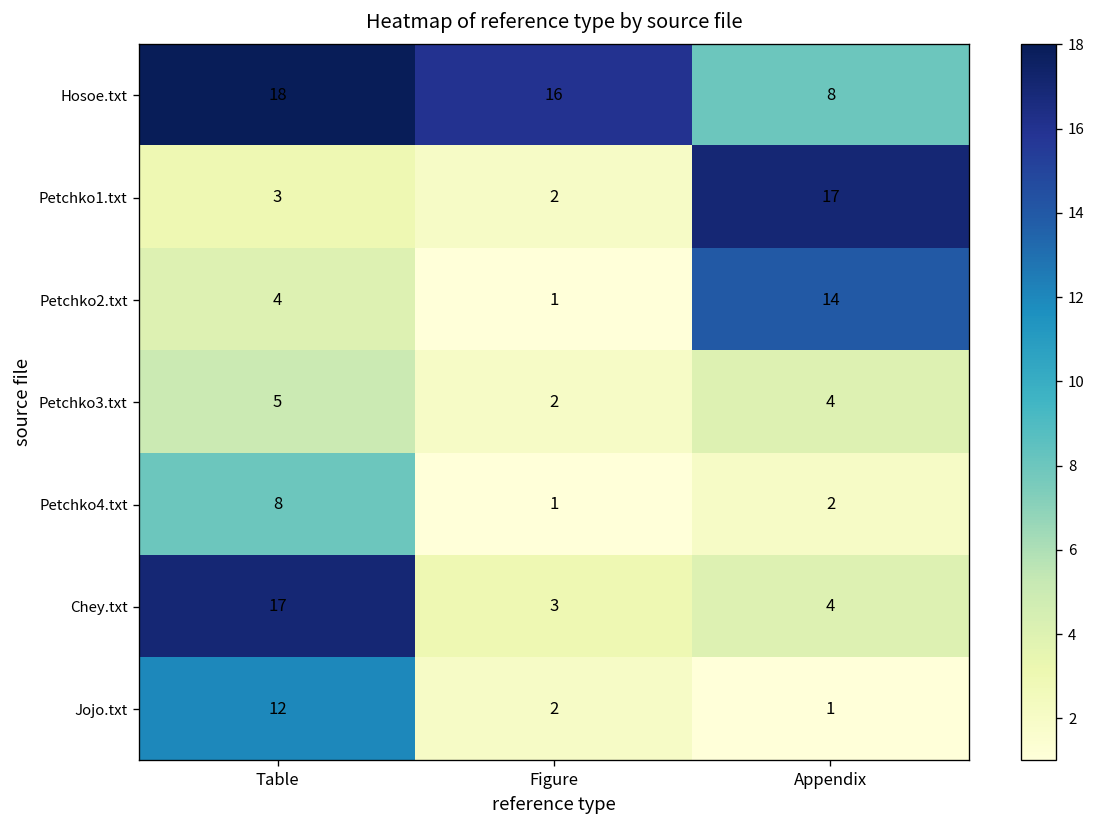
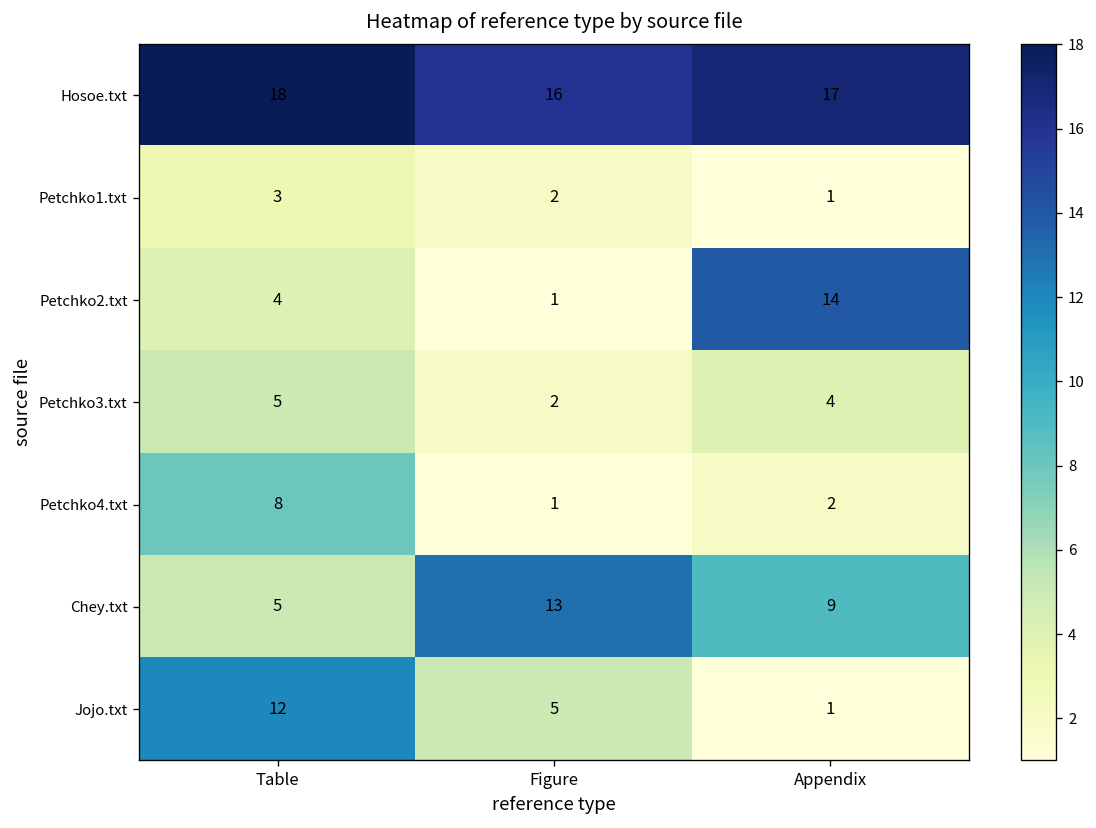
Hosoe.txt, Appendix: 8 -> 17
Petchko1.txt, Appendix: 17 -> 1
Chey.txt, Table: 17 -> 5
Chey.txt, Figure: 3 -> 13
Chey.txt, Appendix: 4 -> 9
Jojo.txt, Figure: 2 -> 5
